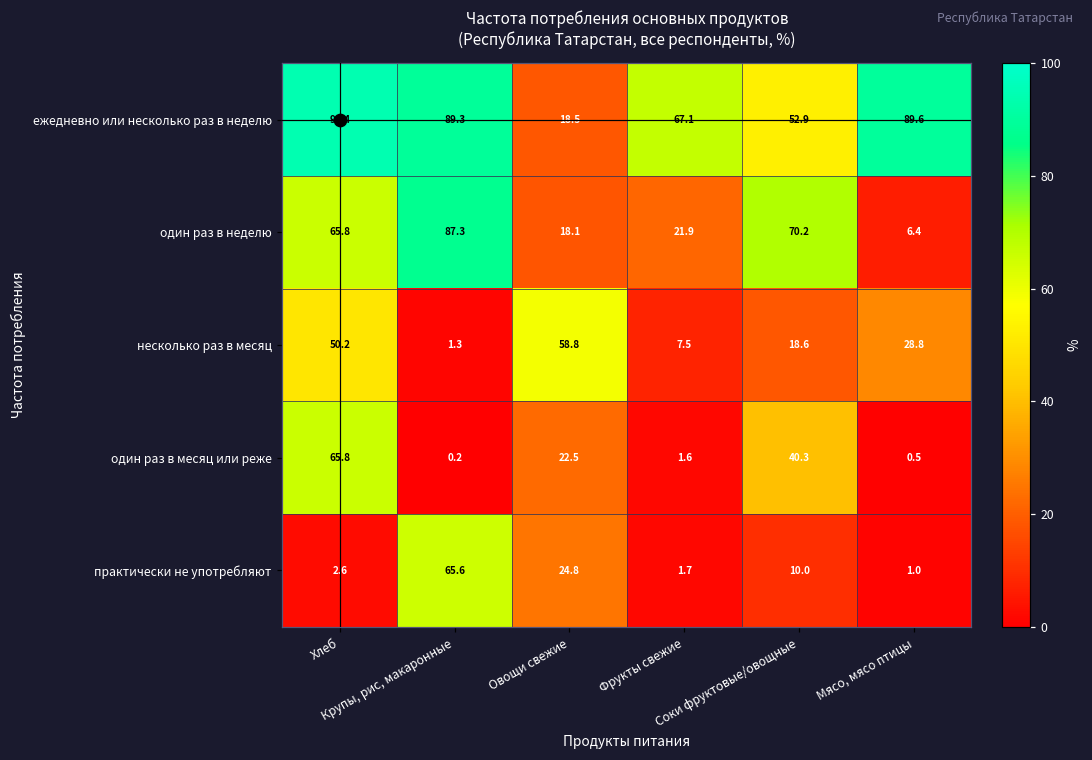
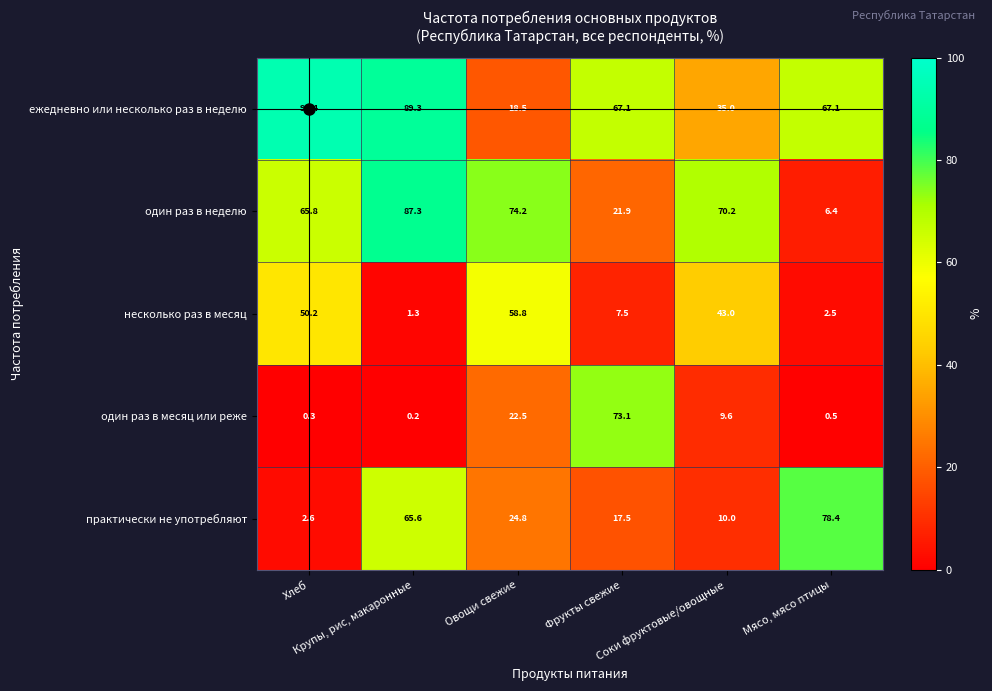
ежедневно или несколько раз в неделю, Соки фруктовые/овощные: 52.9 -> 35.0
ежедневно или несколько раз в неделю, Мясо, мясо птицы: 89.6 -> 67.1
один раз в неделю, Овощи свежие: 18.1 -> 74.2
несколько раз в месяц, Соки фруктовые/овощные: 18.6 -> 43.0
несколько раз в месяц, Мясо, мясо птицы: 28.8 -> 2.5
один раз в месяц или реже, Хлеб: 65.8 -> 0.3
один раз в месяц или реже, Фрукты свежие: 1.6 -> 73.1
один раз в месяц или реже, Соки фруктовые/овощные: 40.3 -> 9.6
практически не употребляют, Фрукты свежие: 1.7 -> 17.5
практически не употребляют, Мясо, мясо птицы: 1.0 -> 78.4
